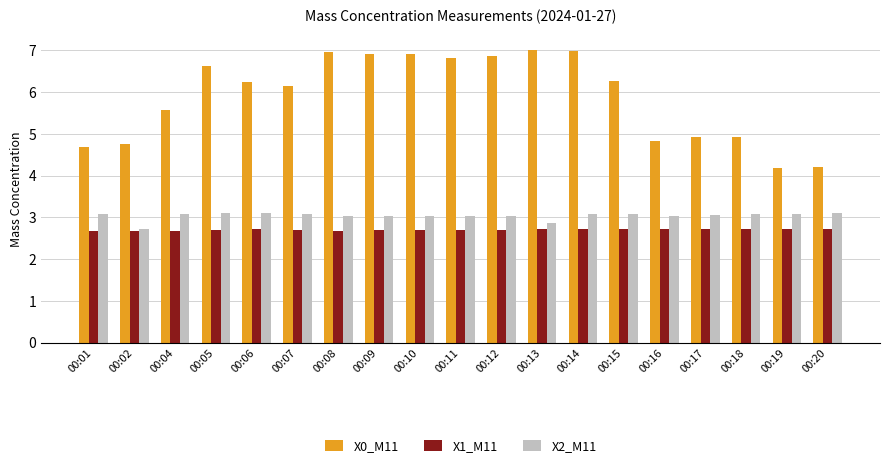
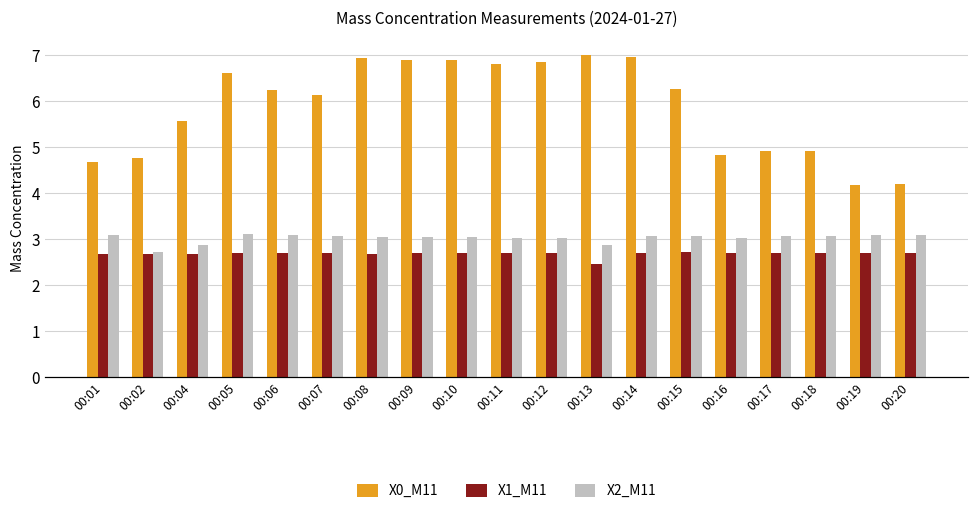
X2_M11, 00:04: 3.1 -> 2.9
X1_M11, 00:13: 2.7 -> 2.5
